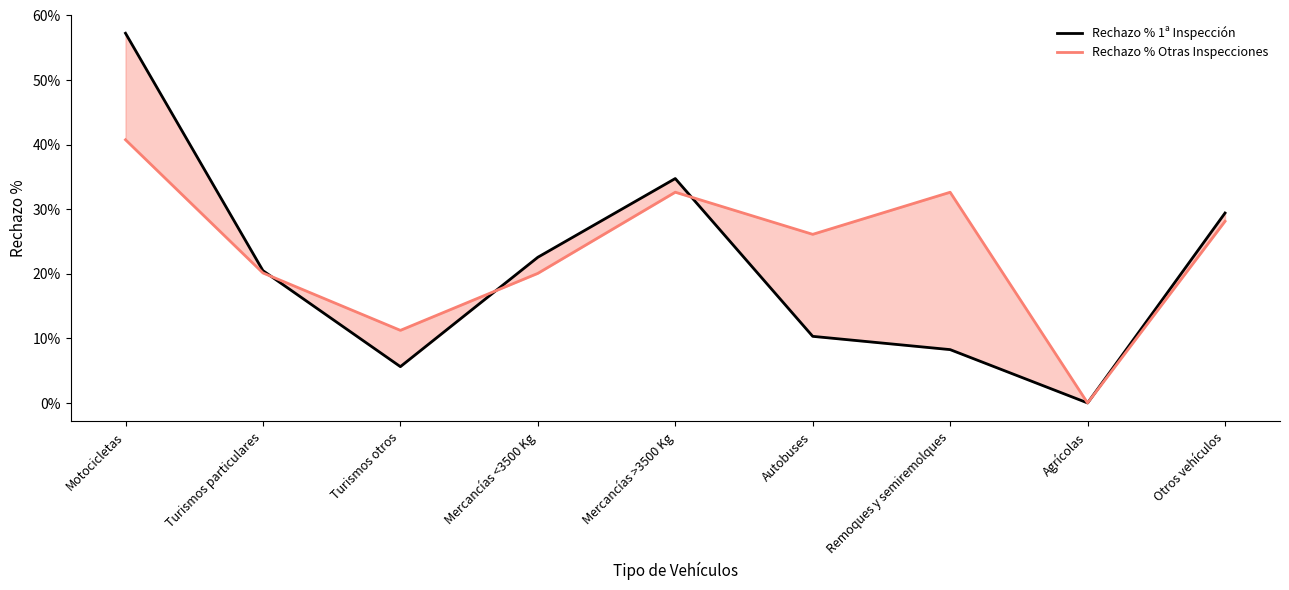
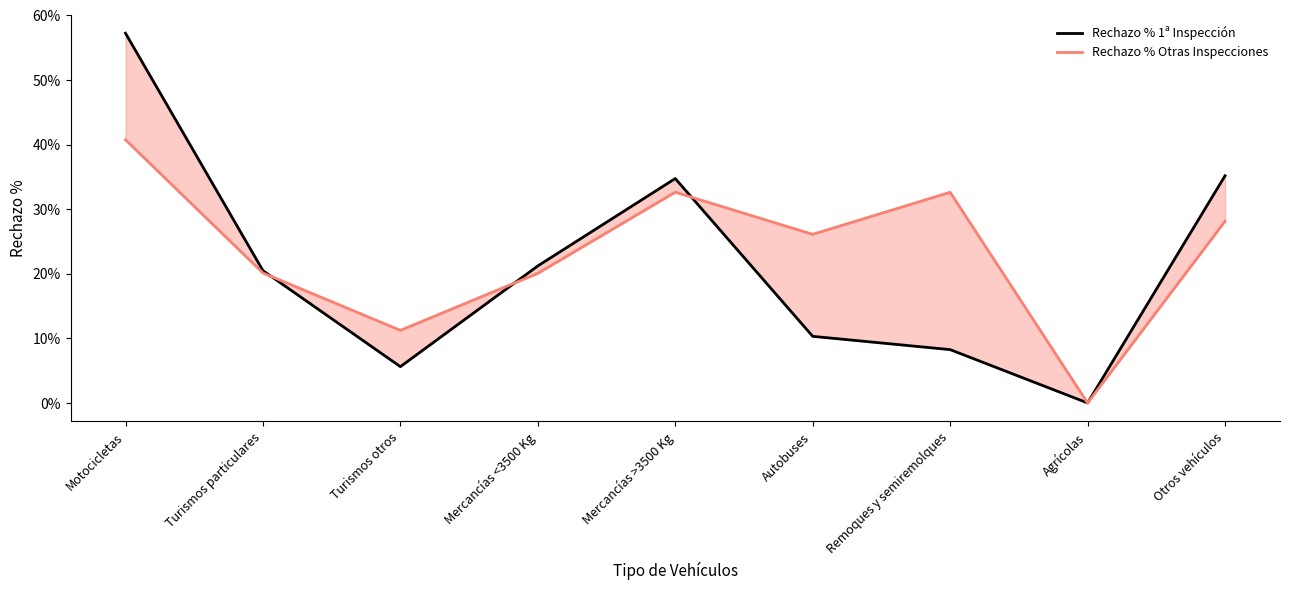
Rechazo % 1ª Inspección, Mercancías <3500 Kg: 23% -> 21%
Rechazo % 1ª Inspección, Otros vehículos: 29% -> 35%
